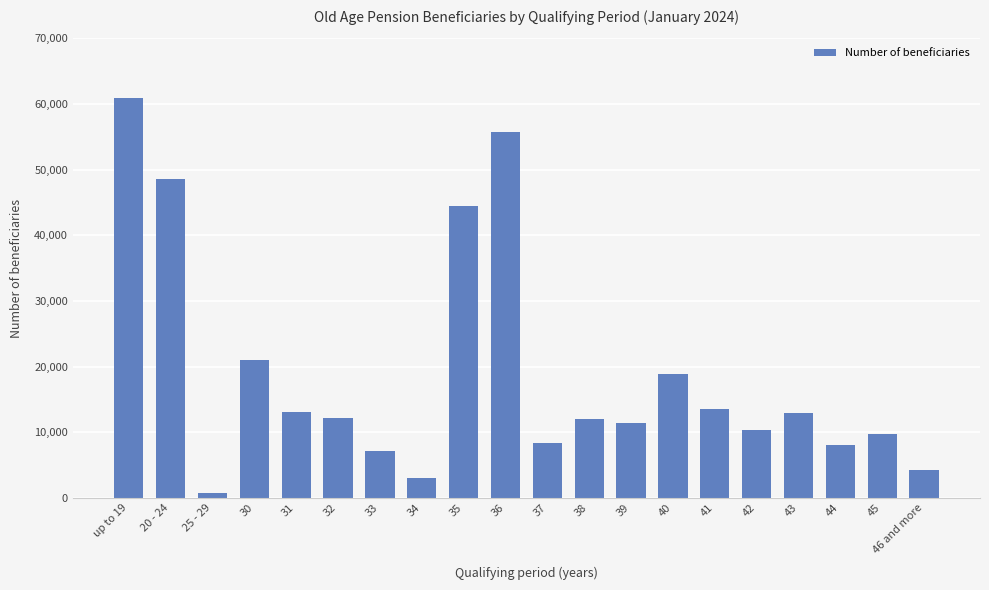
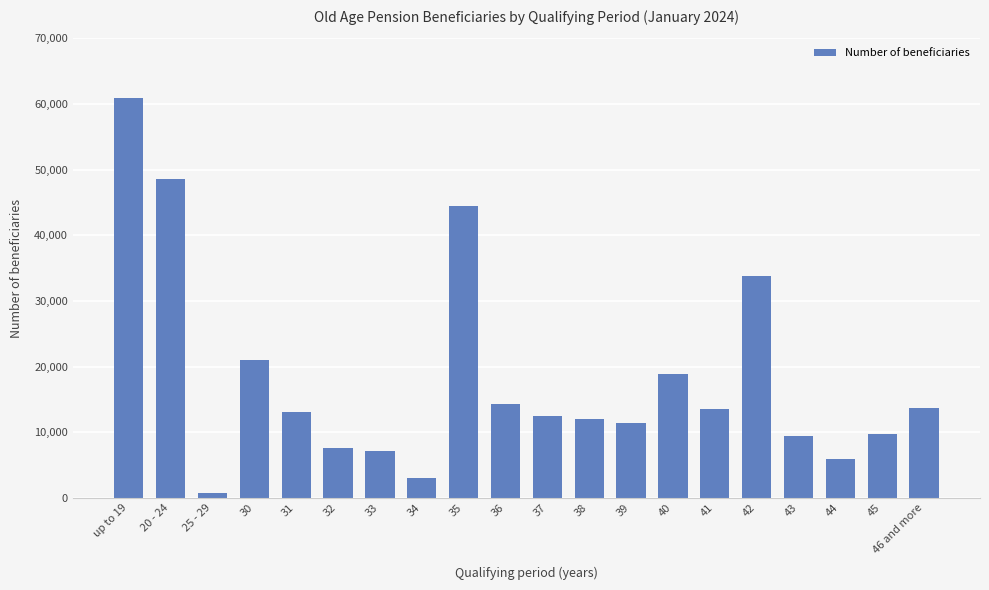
32: 12,000 -> 8,000
36: 56,000 -> 14,000
37: 8,000 -> 13,000
42: 10,000 -> 34,000
43: 13,000 -> 9,000
44: 8,000 -> 6,000
46 and more: 4,000 -> 14,000
